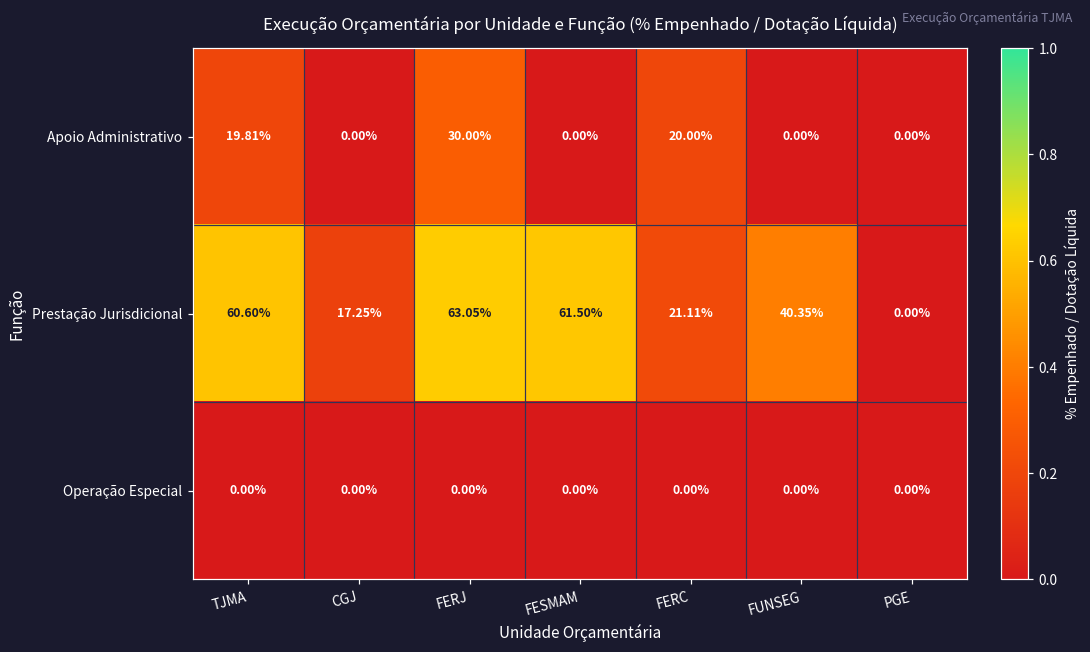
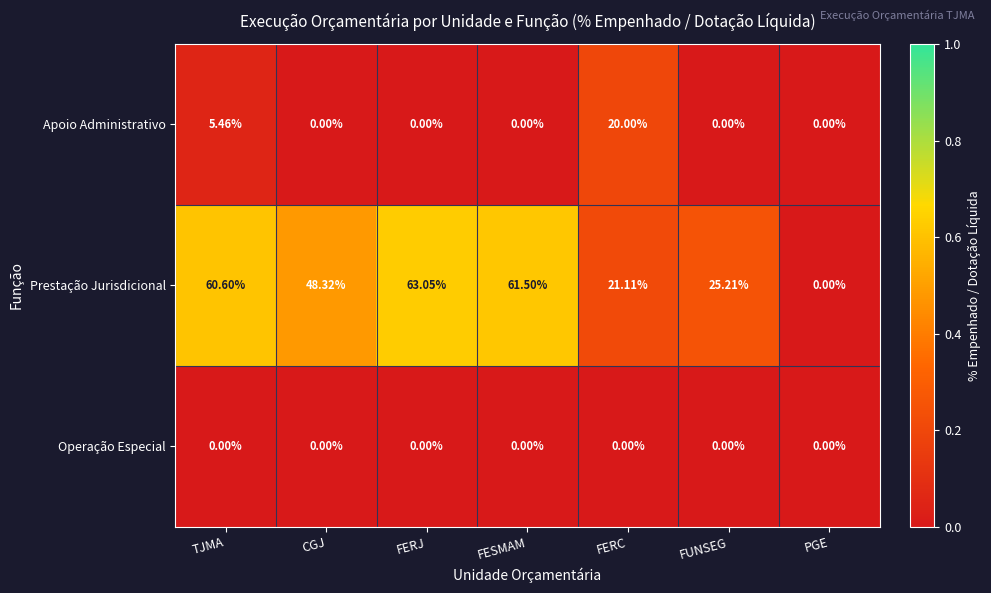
Apoio Administrativo, TJMA: 19.81% -> 5.46%
Apoio Administrativo, FERJ: 30.00% -> 0.00%
Prestação Jurisdicional, CGJ: 17.25% -> 48.32%
Prestação Jurisdicional, FUNSEG: 40.35% -> 25.21%
